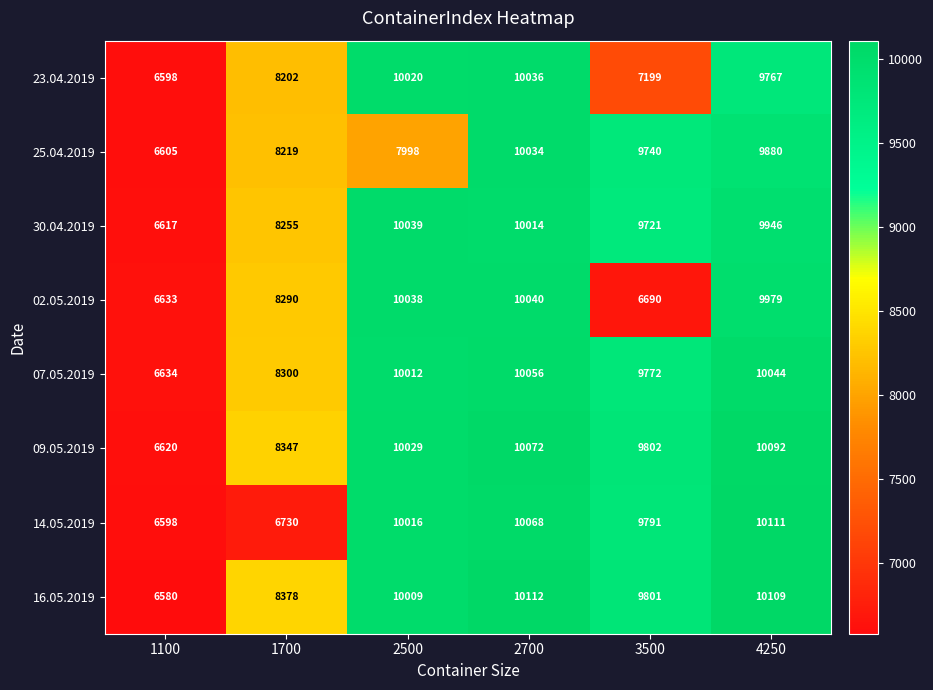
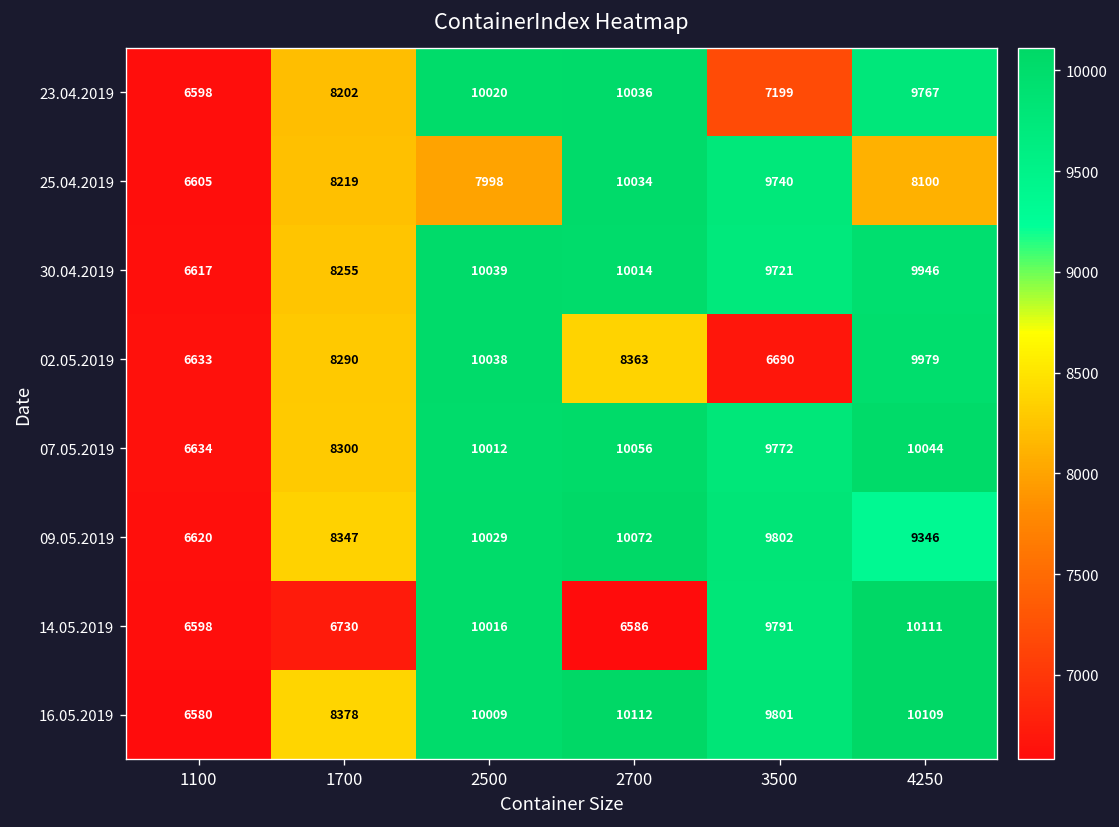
25.04.2019, 4250: 9880 -> 8100
02.05.2019, 2700: 10040 -> 8363
09.05.2019, 4250: 10092 -> 9346
14.05.2019, 2700: 10068 -> 6586
